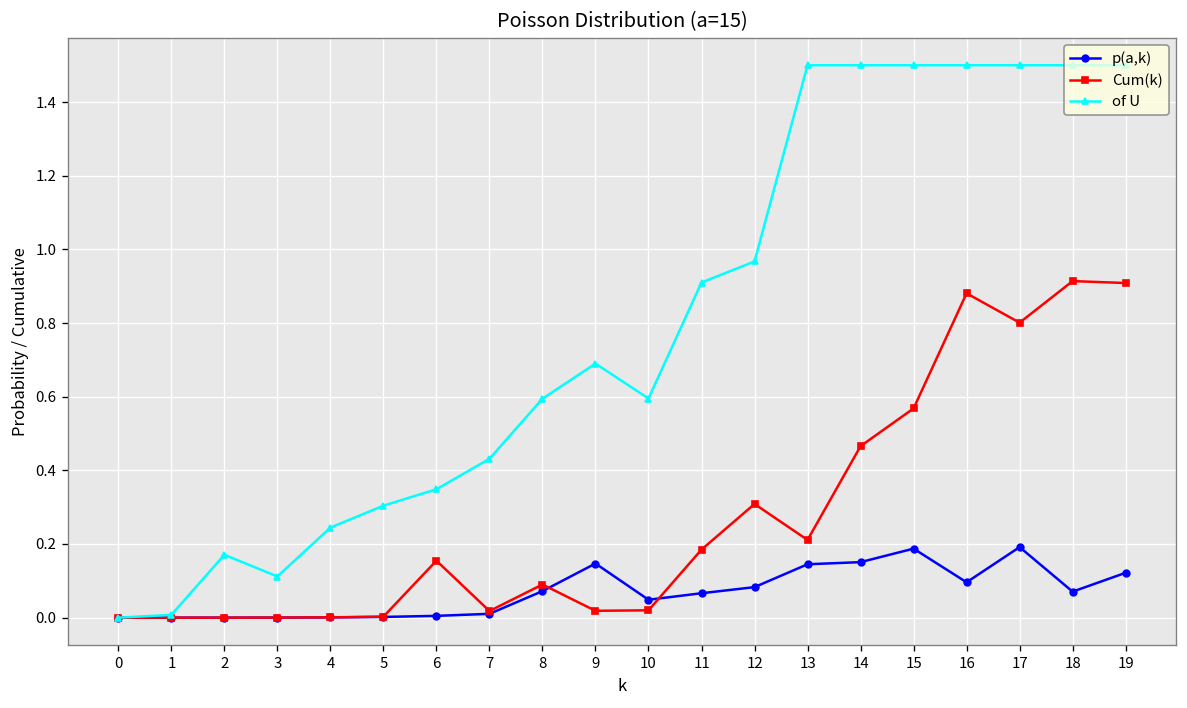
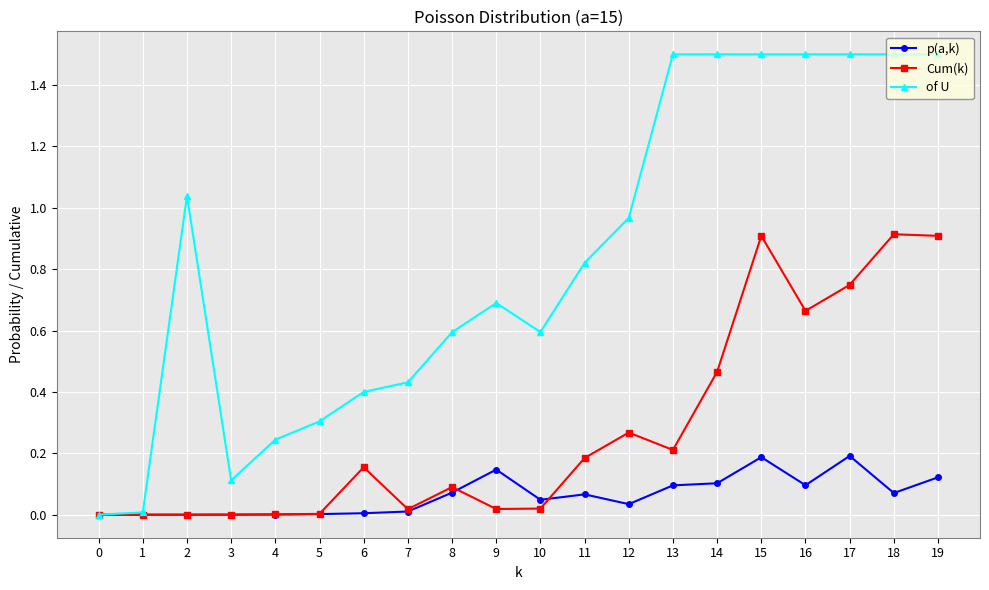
of U, 2: 0.17 -> 1.04
of U, 6: 0.35 -> 0.40
of U, 11: 0.91 -> 0.82
p(a,k), 12: 0.08 -> 0.03
Cum(k), 12: 0.31 -> 0.27
p(a,k), 13: 0.14 -> 0.10
p(a,k), 14: 0.15 -> 0.10
Cum(k), 15: 0.57 -> 0.91
Cum(k), 16: 0.88 -> 0.66
Cum(k), 17: 0.80 -> 0.75
